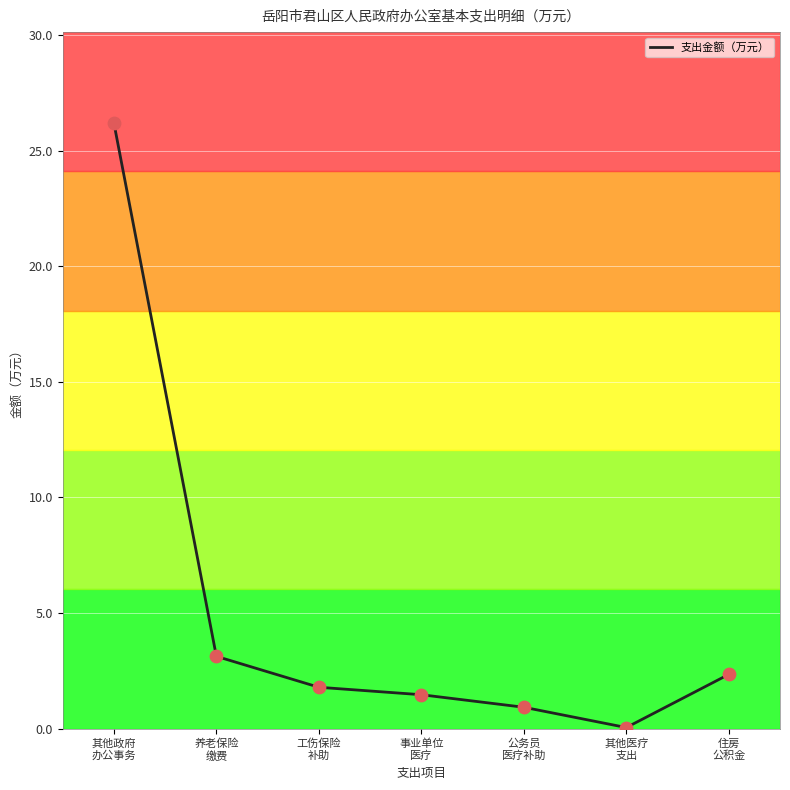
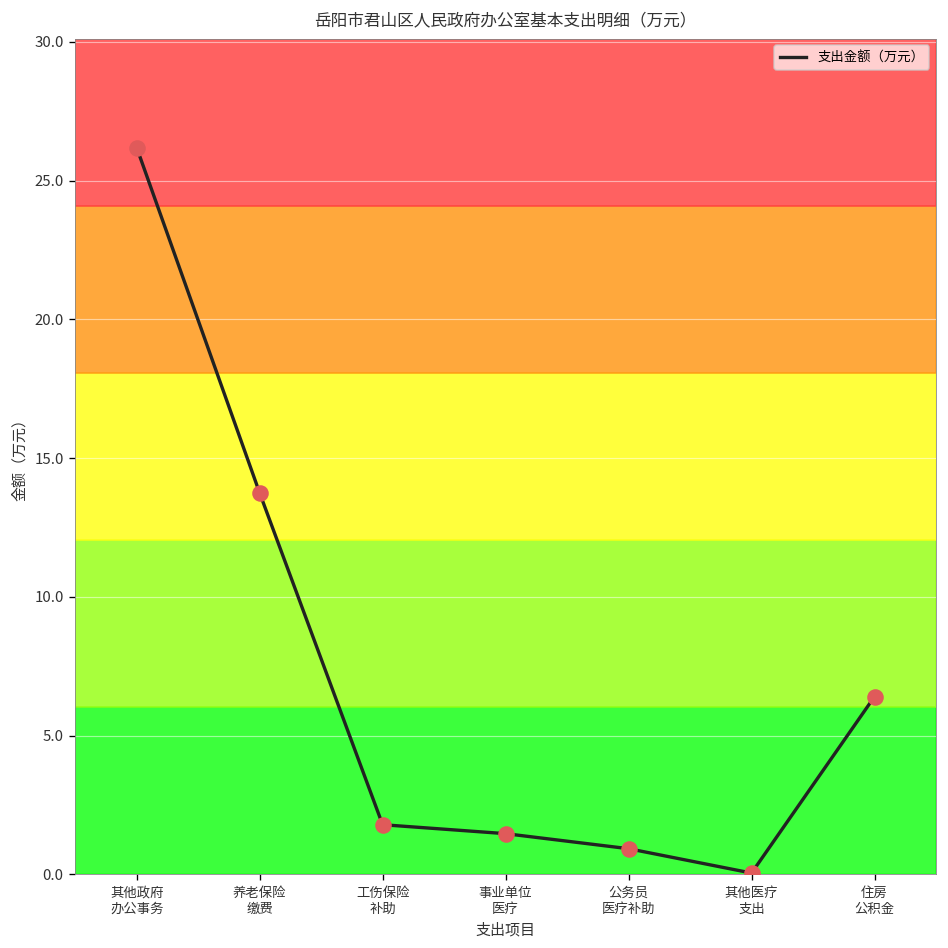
养老保险 缴费: 3.1 -> 13.7
住房 公积金: 2.3 -> 6.4
